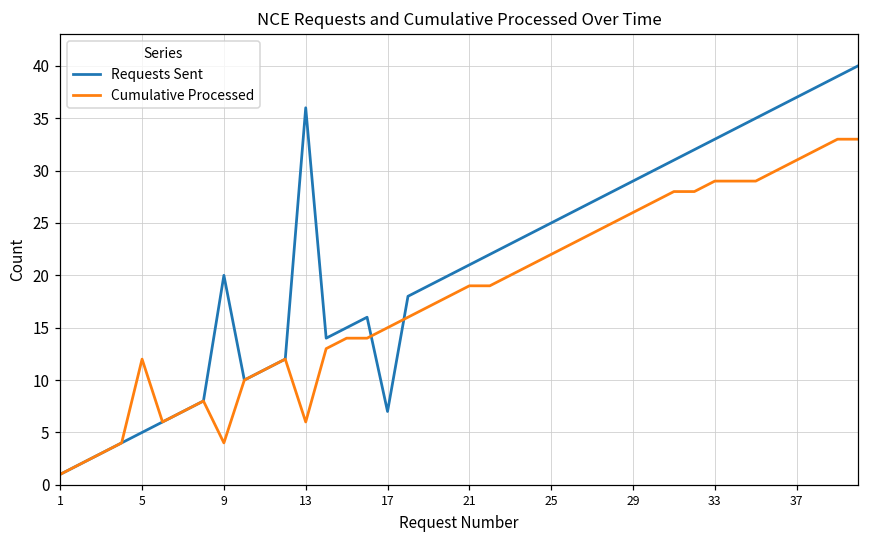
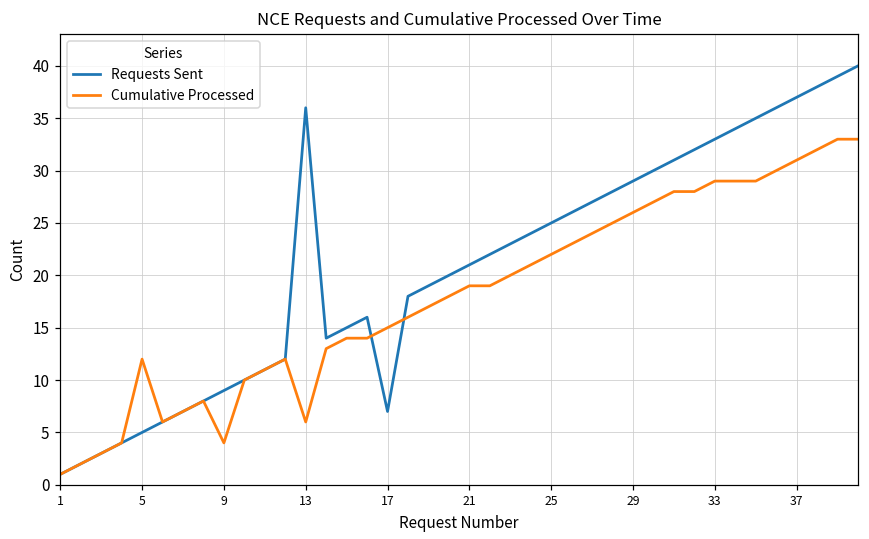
Requests Sent, 9: 20 -> 9
